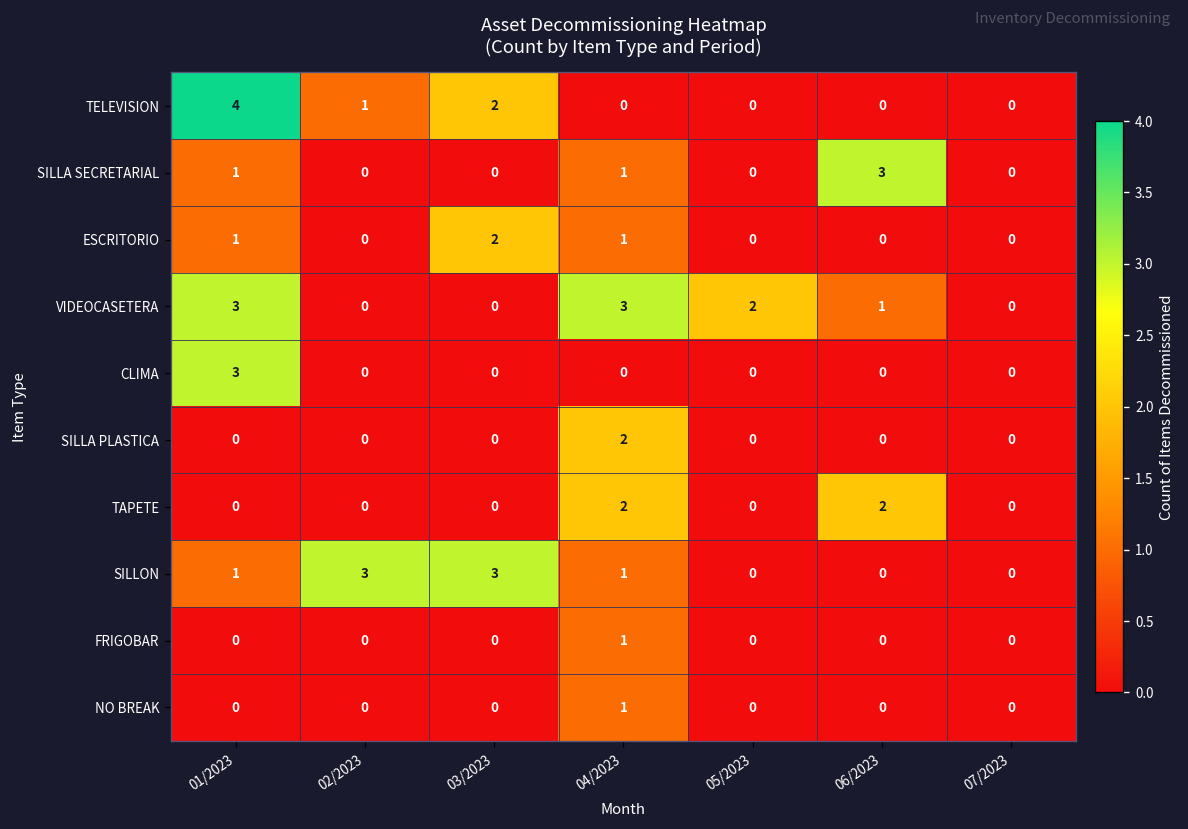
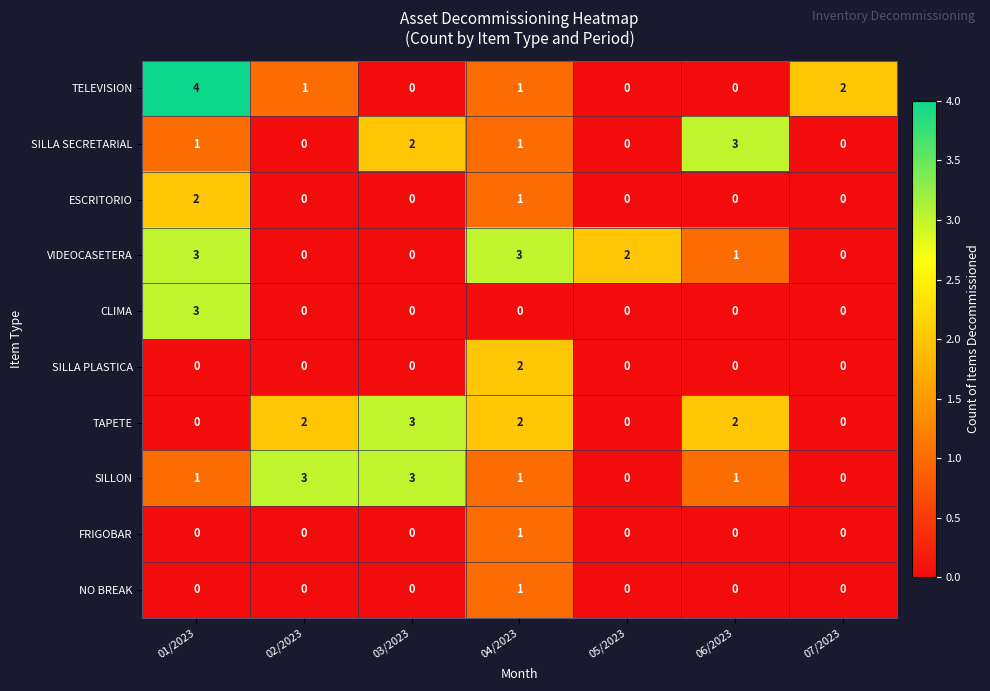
TELEVISION, 03/2023: 2 -> 0
TELEVISION, 04/2023: 0 -> 1
TELEVISION, 07/2023: 0 -> 2
SILLA SECRETARIAL, 03/2023: 0 -> 2
ESCRITORIO, 01/2023: 1 -> 2
ESCRITORIO, 03/2023: 2 -> 0
TAPETE, 02/2023: 0 -> 2
TAPETE, 03/2023: 0 -> 3
SILLON, 06/2023: 0 -> 1
